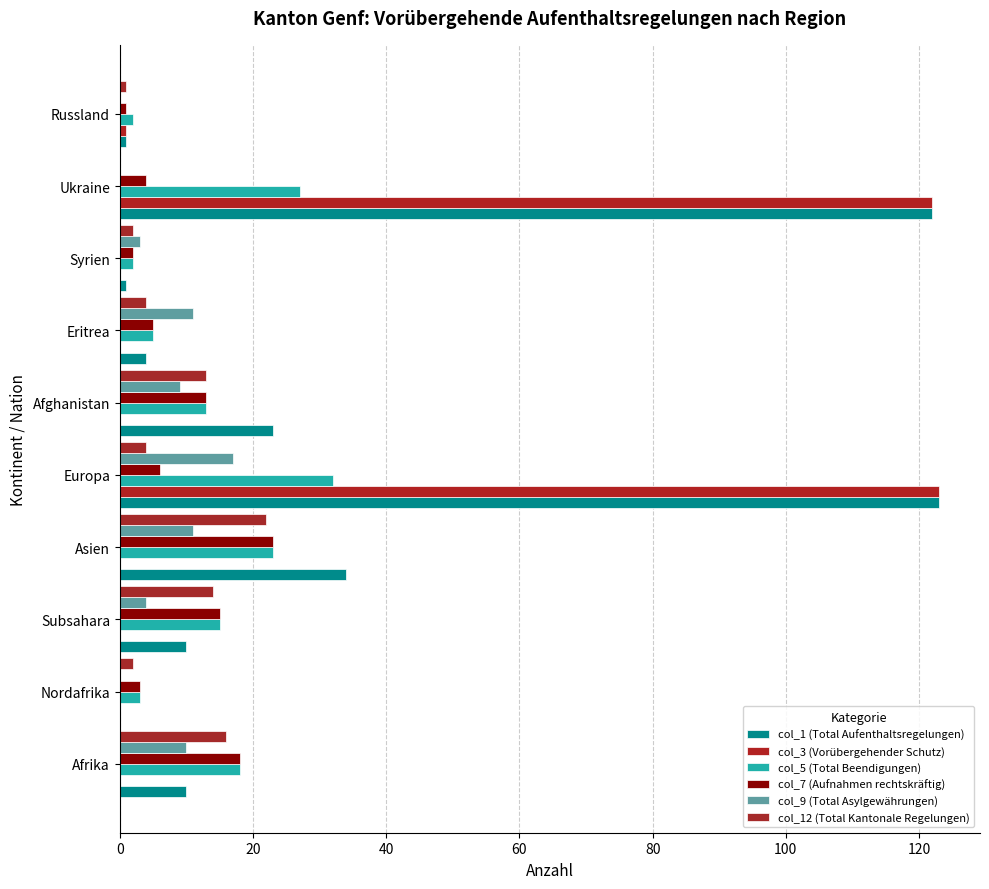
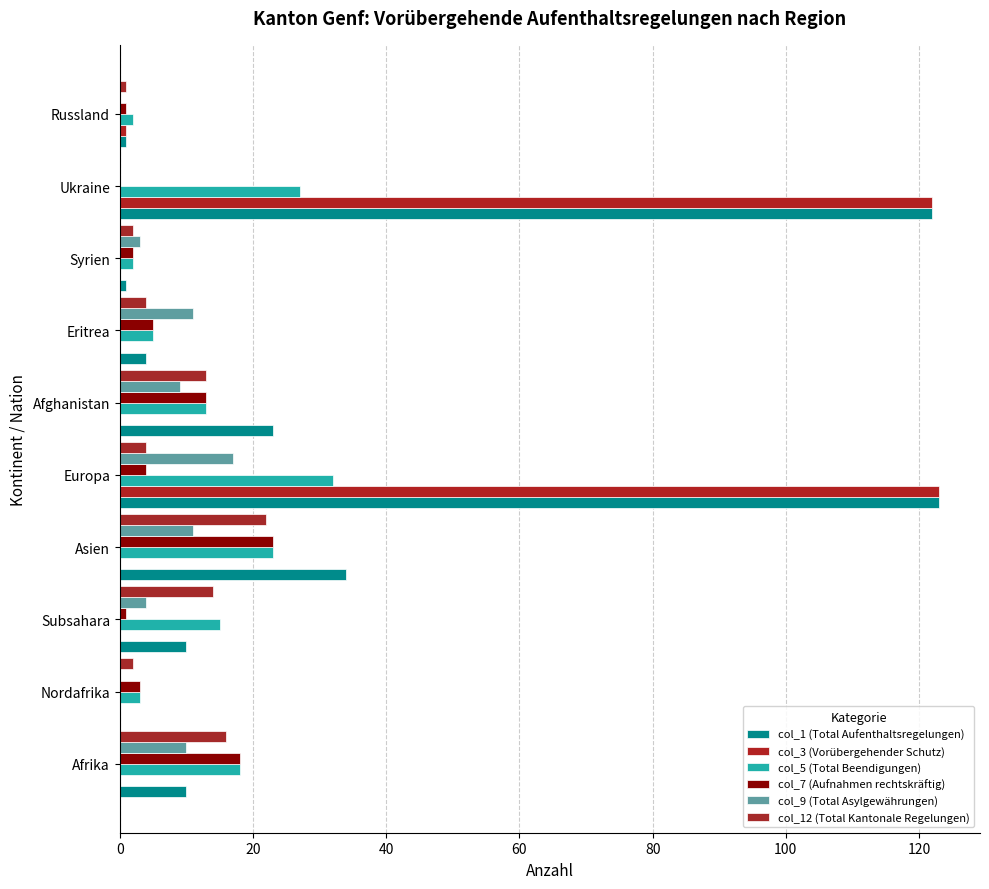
col_7 (Aufnahmen rechtskräftig), Ukraine: 4 -> 0
col_7 (Aufnahmen rechtskräftig), Europa: 6 -> 4
col_7 (Aufnahmen rechtskräftig), Subsahara: 15 -> 1
